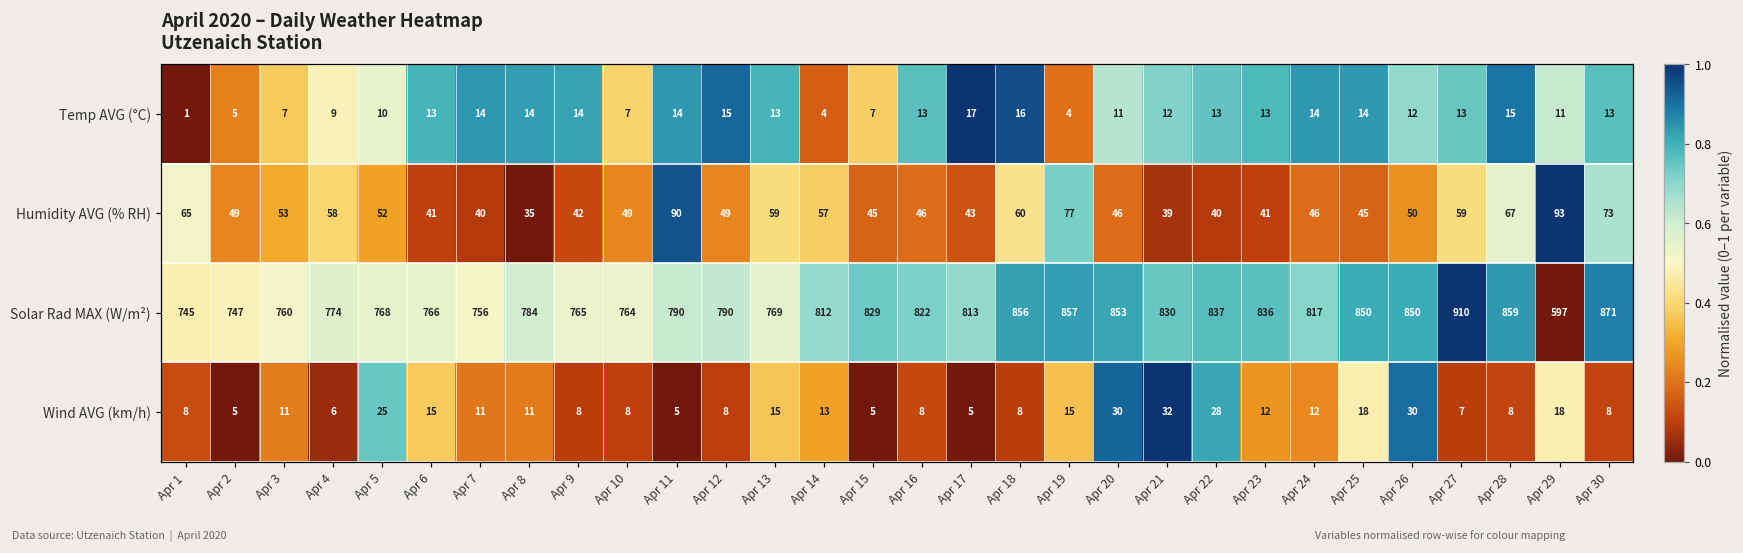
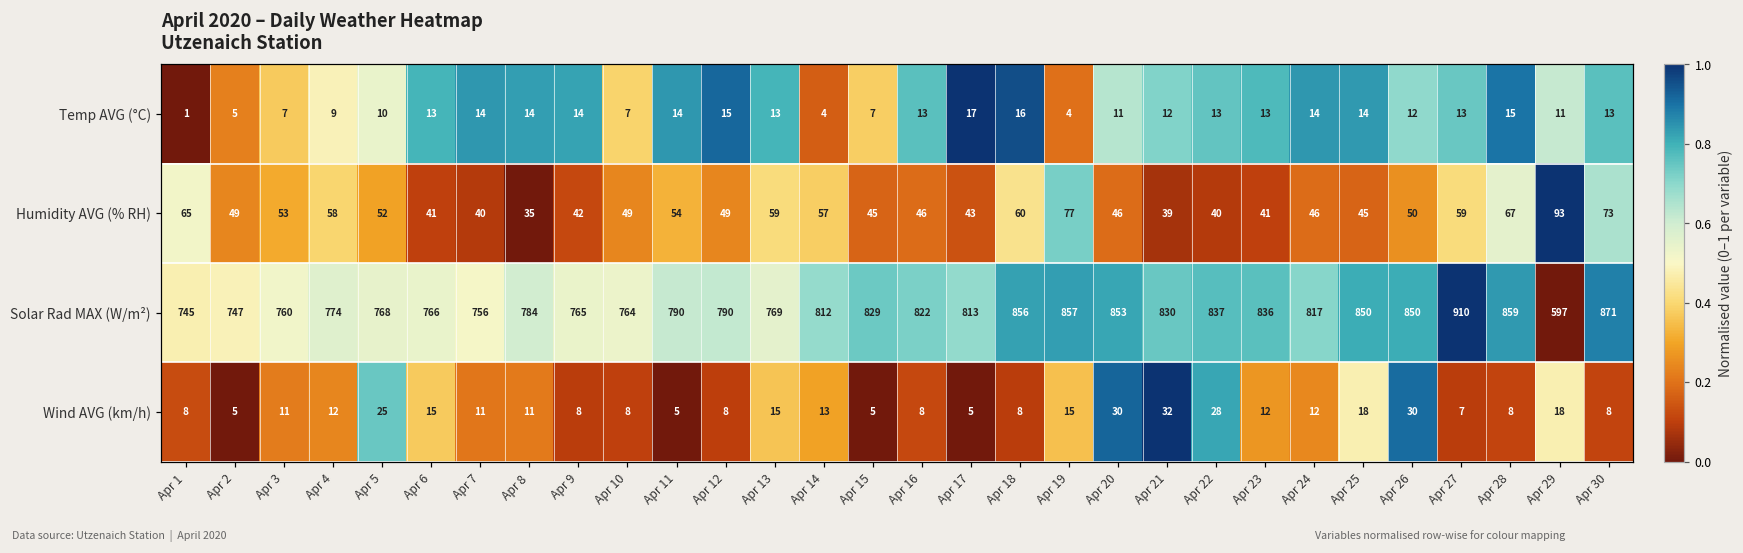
Humidity AVG (% RH), Apr 11: 90 -> 54
Wind AVG (km/h), Apr 4: 6 -> 12
